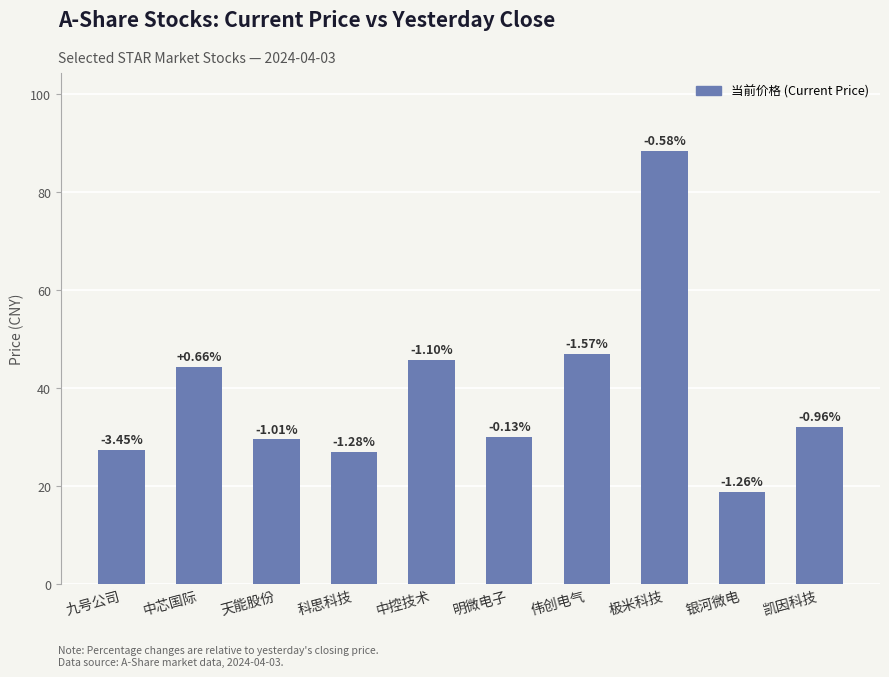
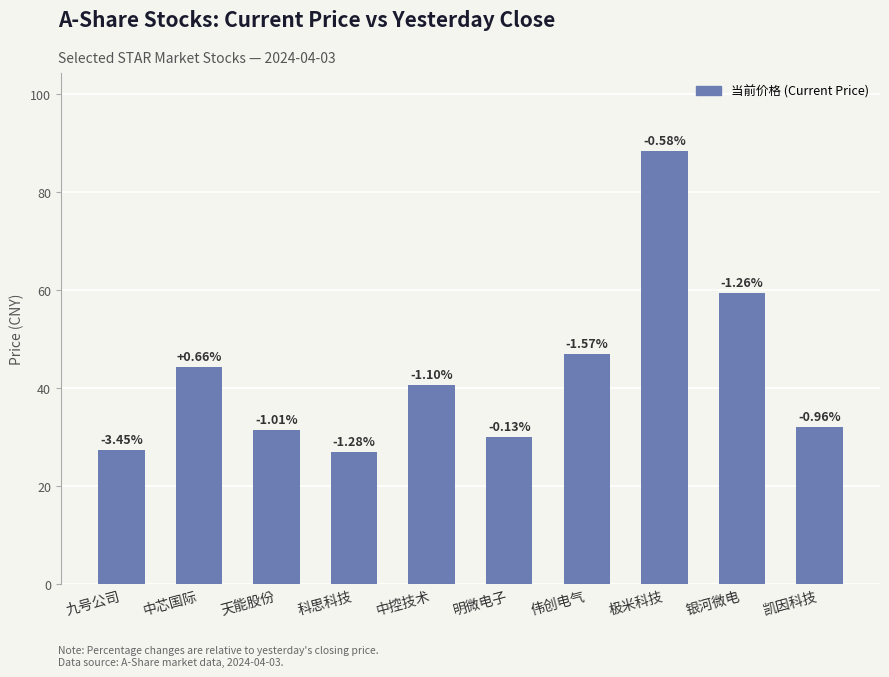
天能股份: 30 -> 32
中控技术: 46 -> 41
银河微电: 19 -> 59
